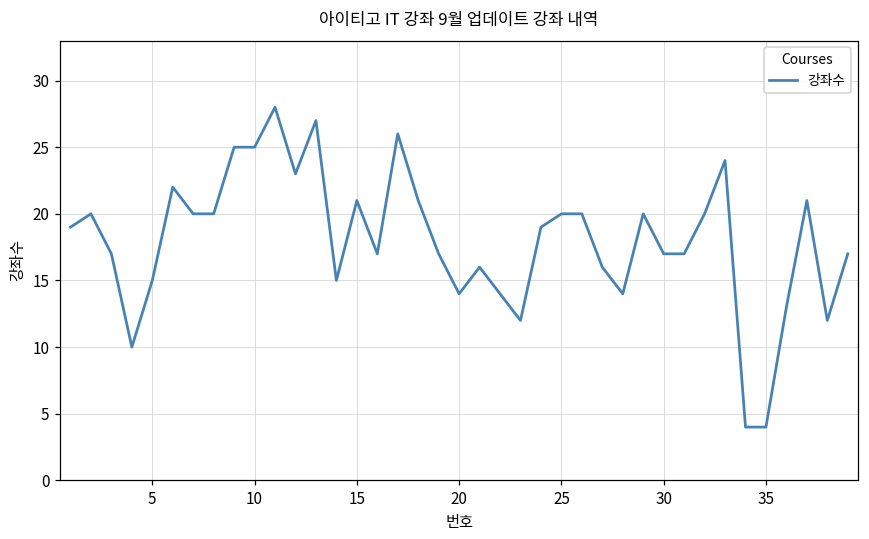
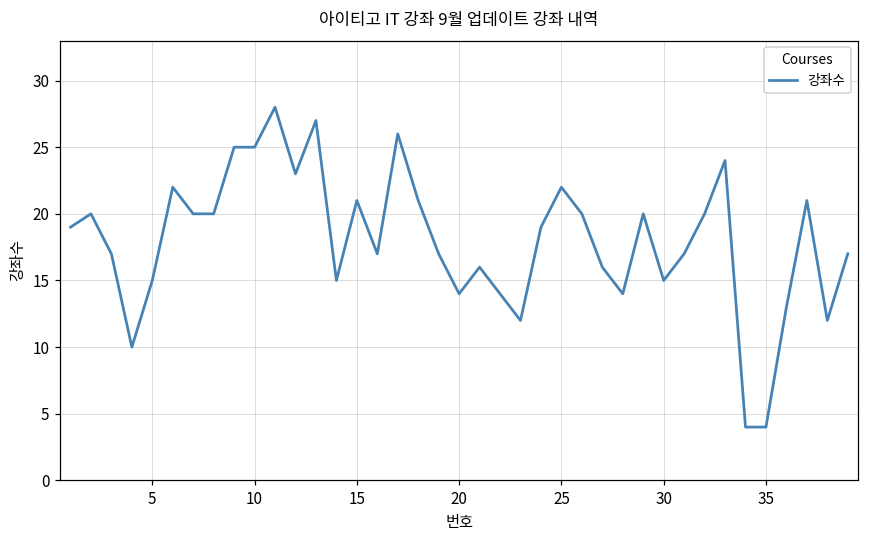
25: 20 -> 22
30: 17 -> 15
